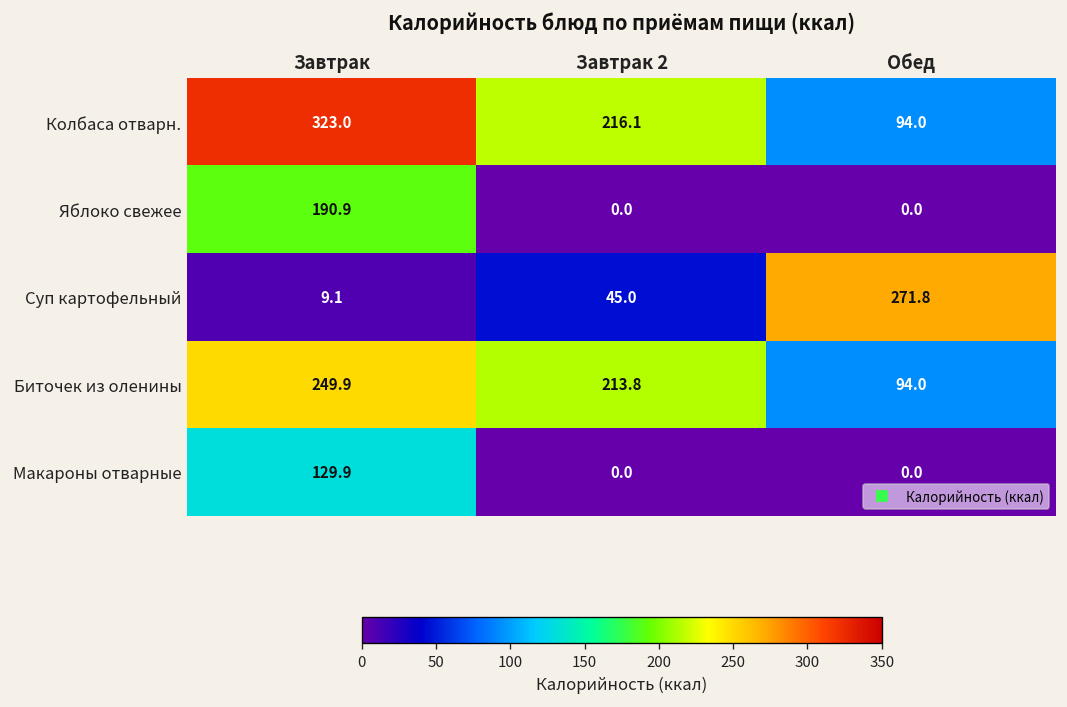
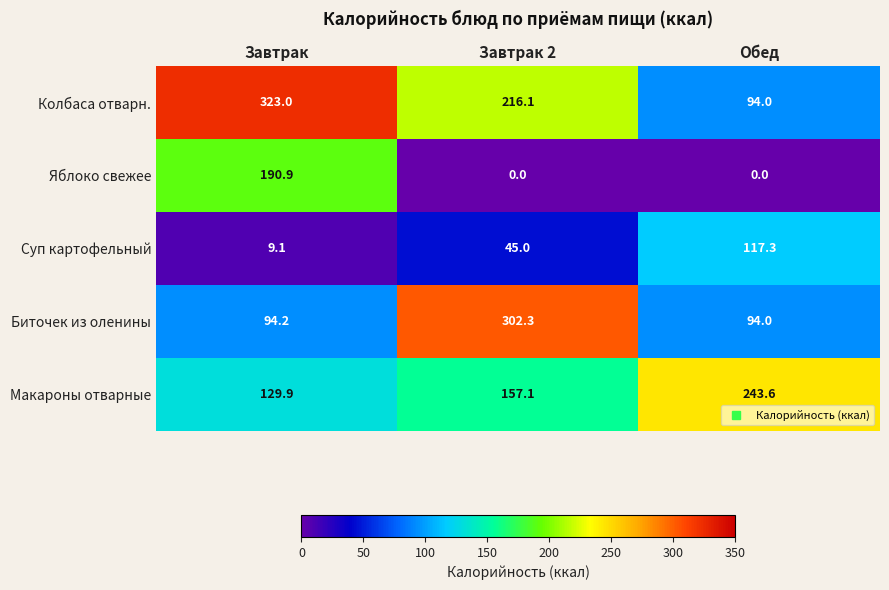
Суп картофельный, Обед: 271.8 -> 117.3
Биточек из оленины, Завтрак: 249.9 -> 94.2
Биточек из оленины, Завтрак 2: 213.8 -> 302.3
Макароны отварные, Завтрак 2: 0.0 -> 157.1
Макароны отварные, Обед: 0.0 -> 243.6
